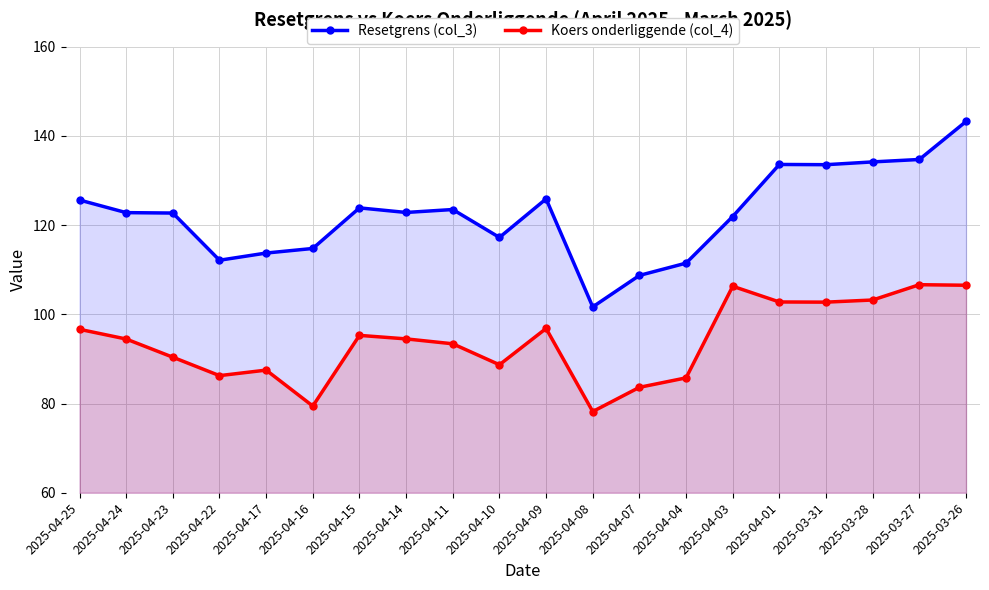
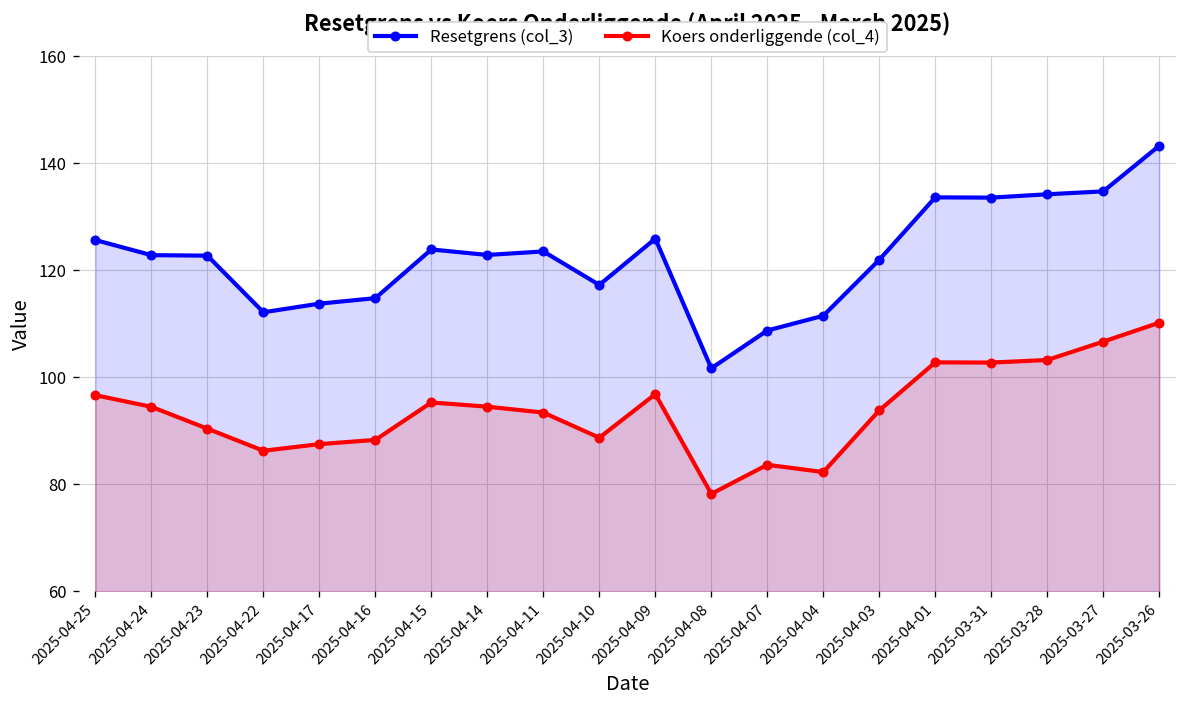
Koers onderliggende (col_4), 2025-04-16: 79 -> 88
Koers onderliggende (col_4), 2025-04-04: 86 -> 82
Koers onderliggende (col_4), 2025-04-03: 106 -> 94
Koers onderliggende (col_4), 2025-03-26: 107 -> 110
